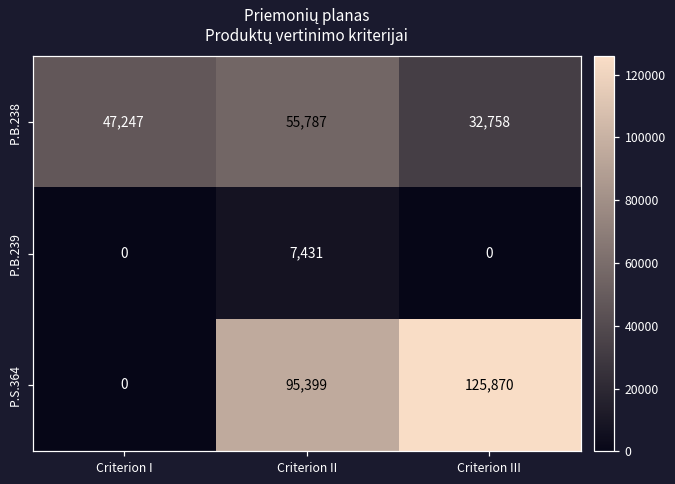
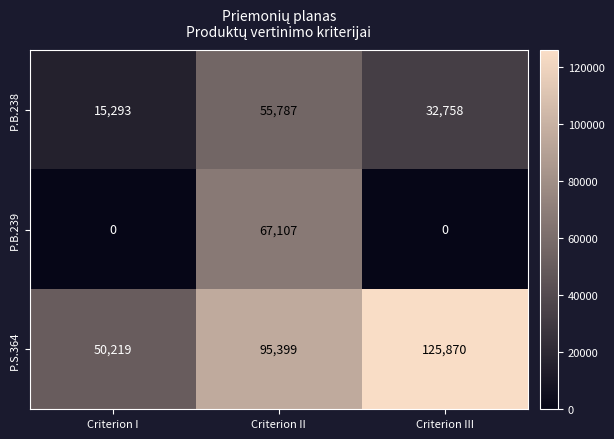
P.B.238, Criterion I: 47,247 -> 15,293
P.B.239, Criterion II: 7,431 -> 67,107
P.S.364, Criterion I: 0 -> 50,219
